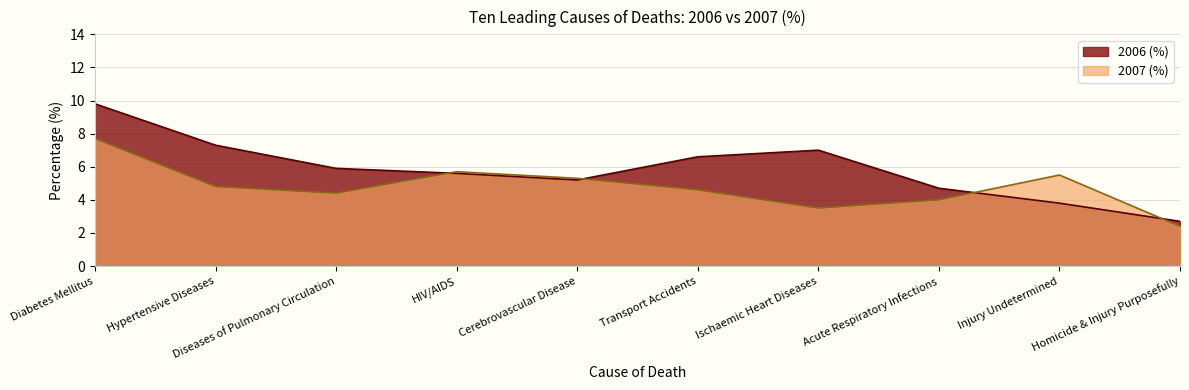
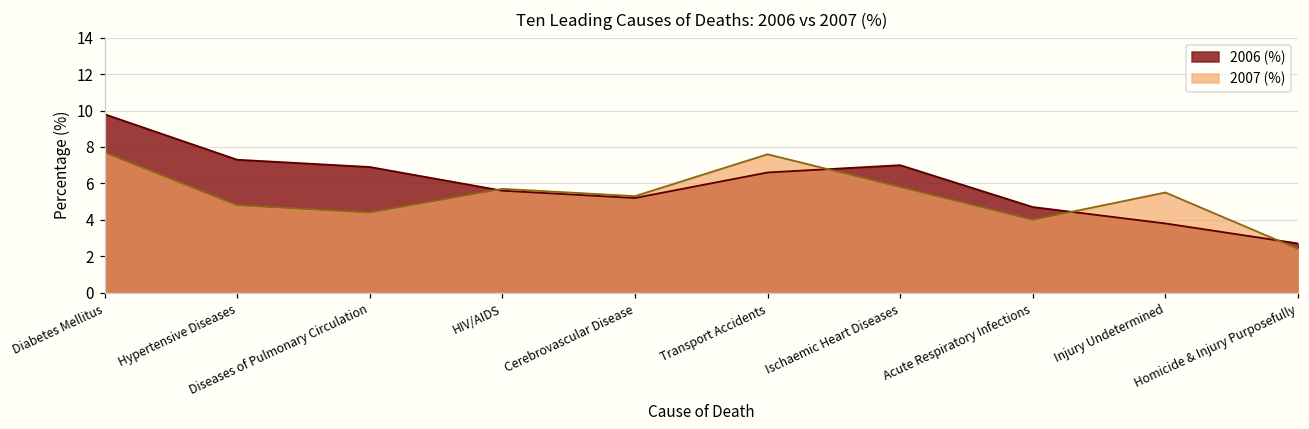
2006 (%), Diseases of Pulmonary Circulation: 5.9 -> 6.9
2007 (%), Transport Accidents: 4.6 -> 7.6
2007 (%), Ischaemic Heart Diseases: 3.5 -> 5.8
